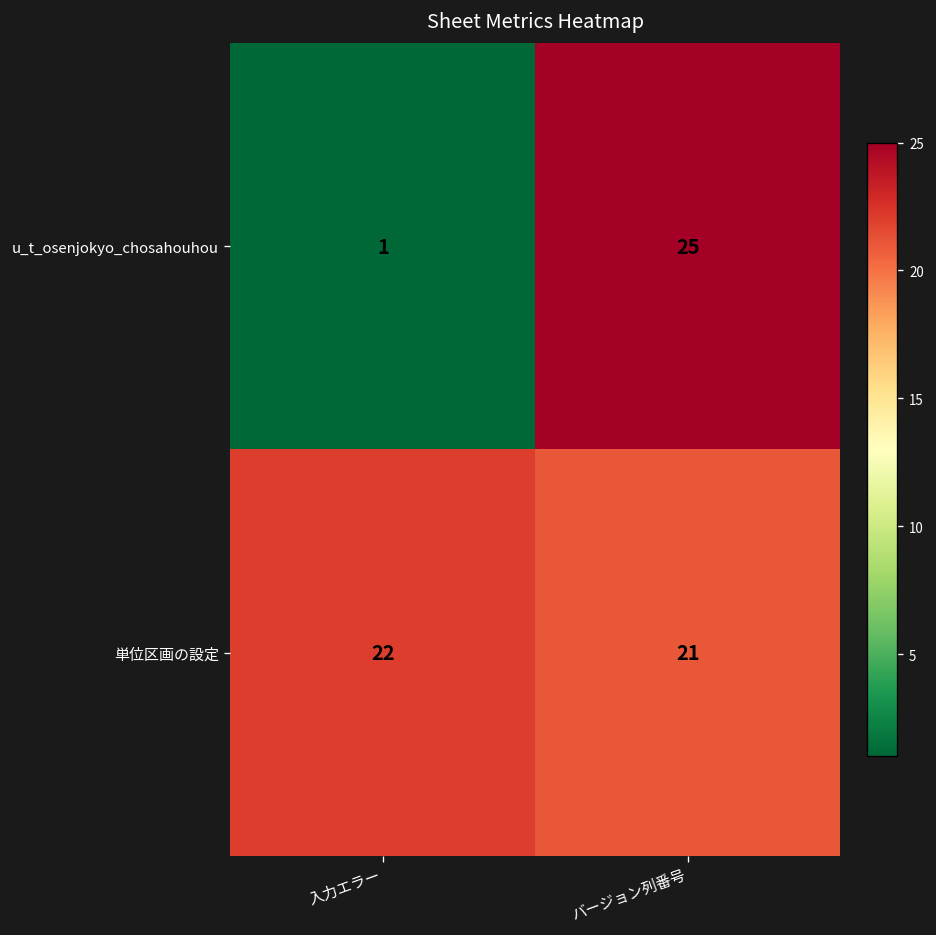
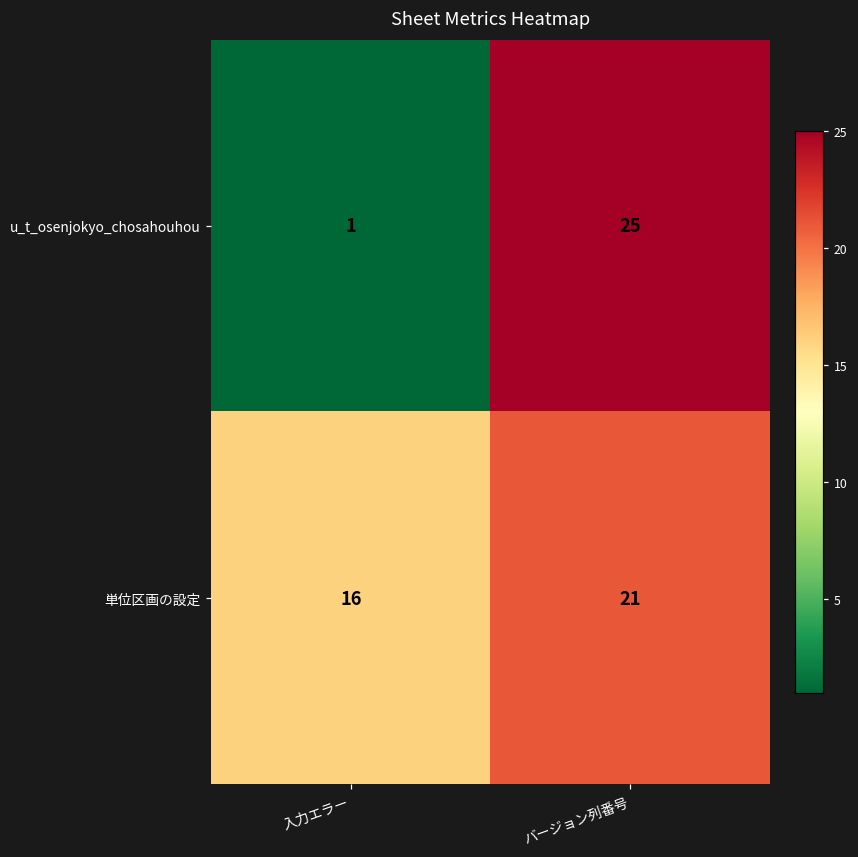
単位区画の設定, 入力エラー: 22 -> 16
